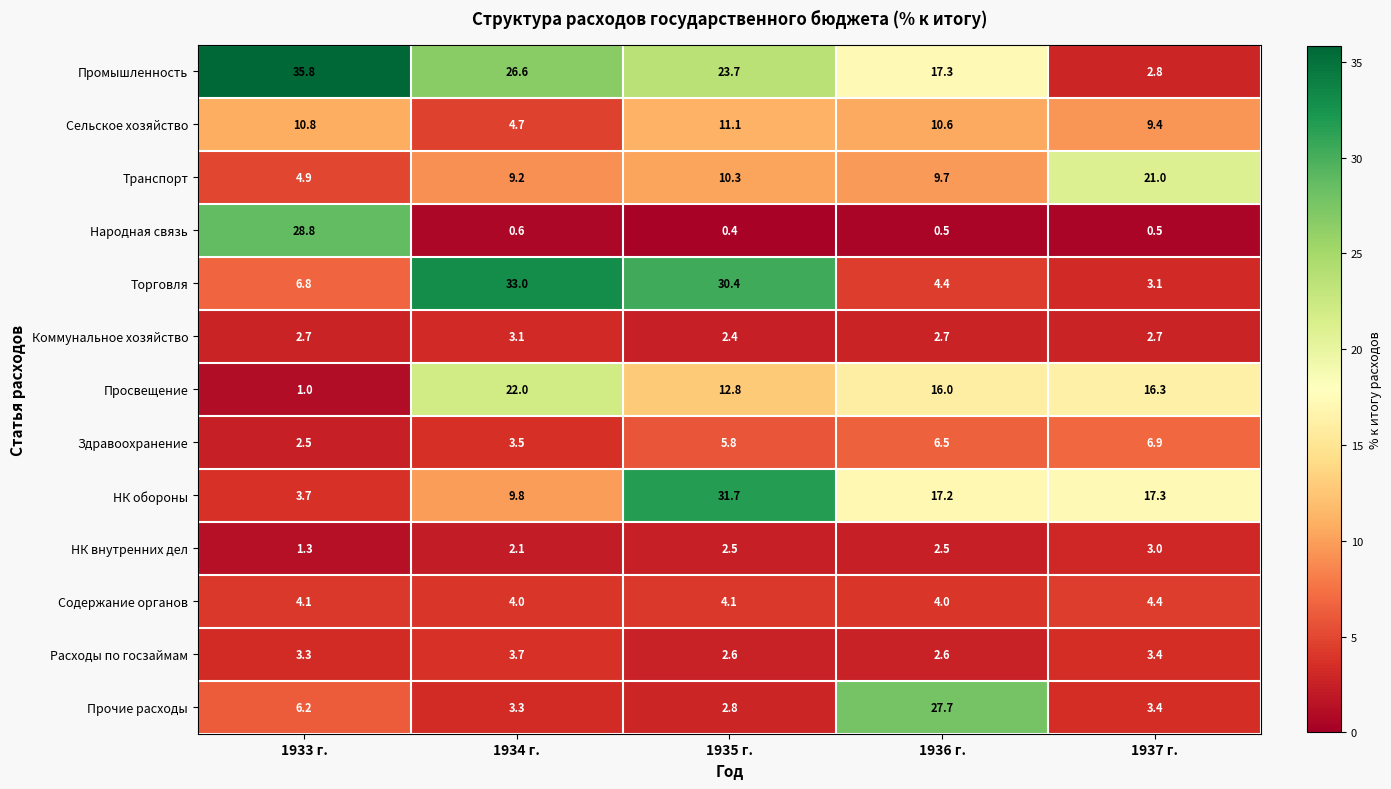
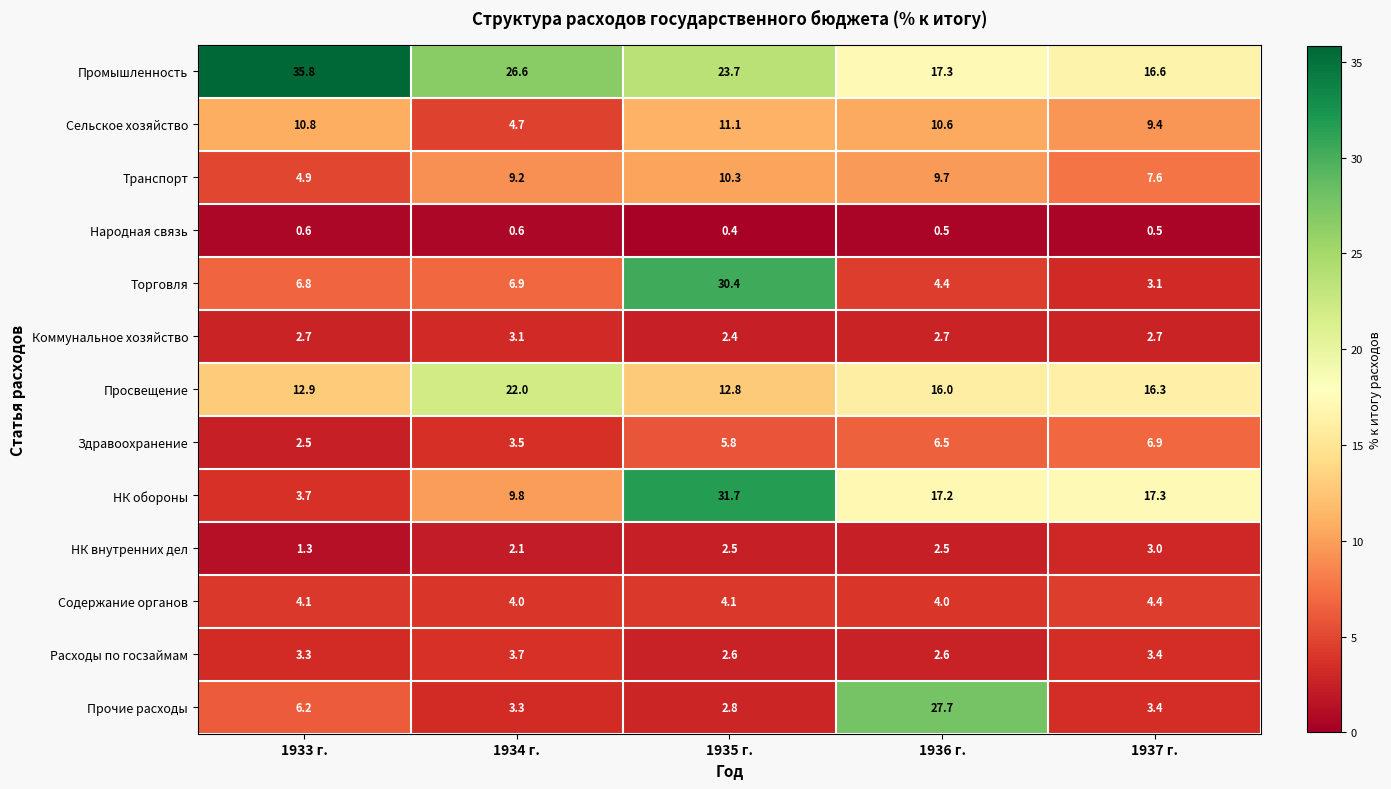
Промышленность, 1937 г.: 2.8 -> 16.6
Транспорт, 1937 г.: 21.0 -> 7.6
Народная связь, 1933 г.: 28.8 -> 0.6
Торговля, 1934 г.: 33.0 -> 6.9
Просвещение, 1933 г.: 1.0 -> 12.9
